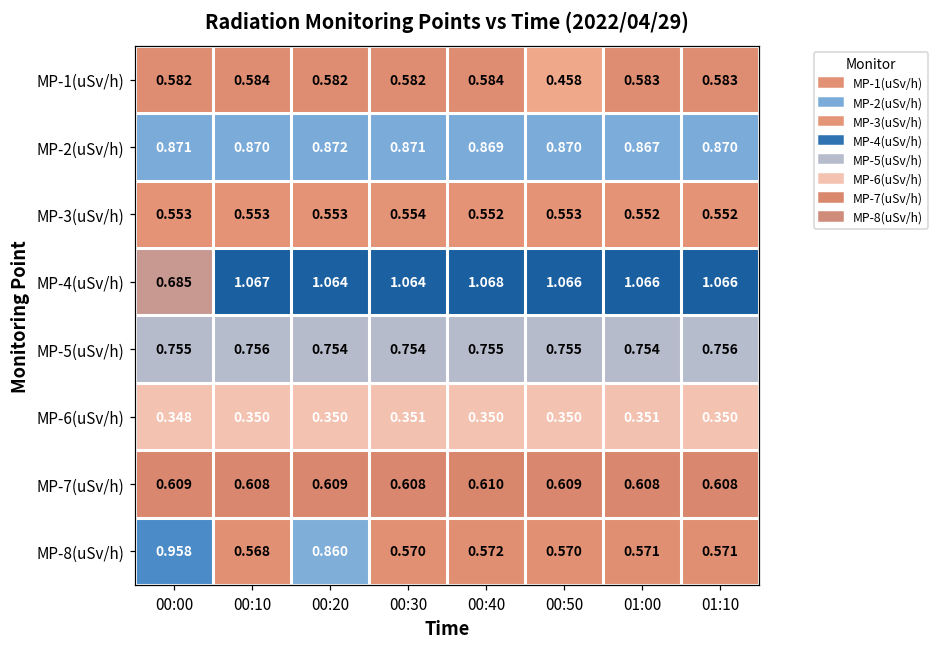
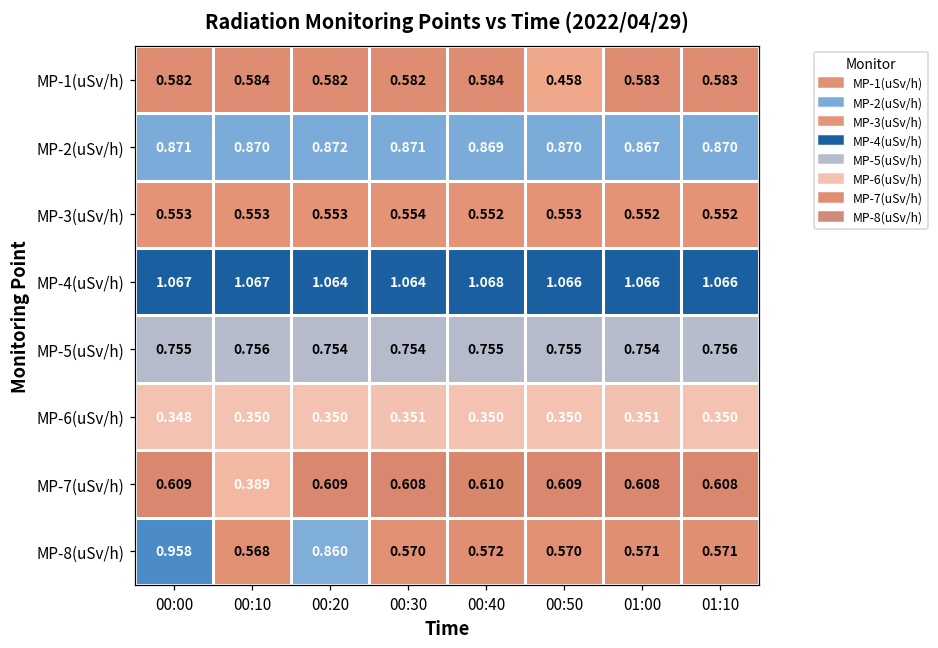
MP-4(uSv/h), 00:00: 0.685 -> 1.067
MP-7(uSv/h), 00:10: 0.608 -> 0.389
